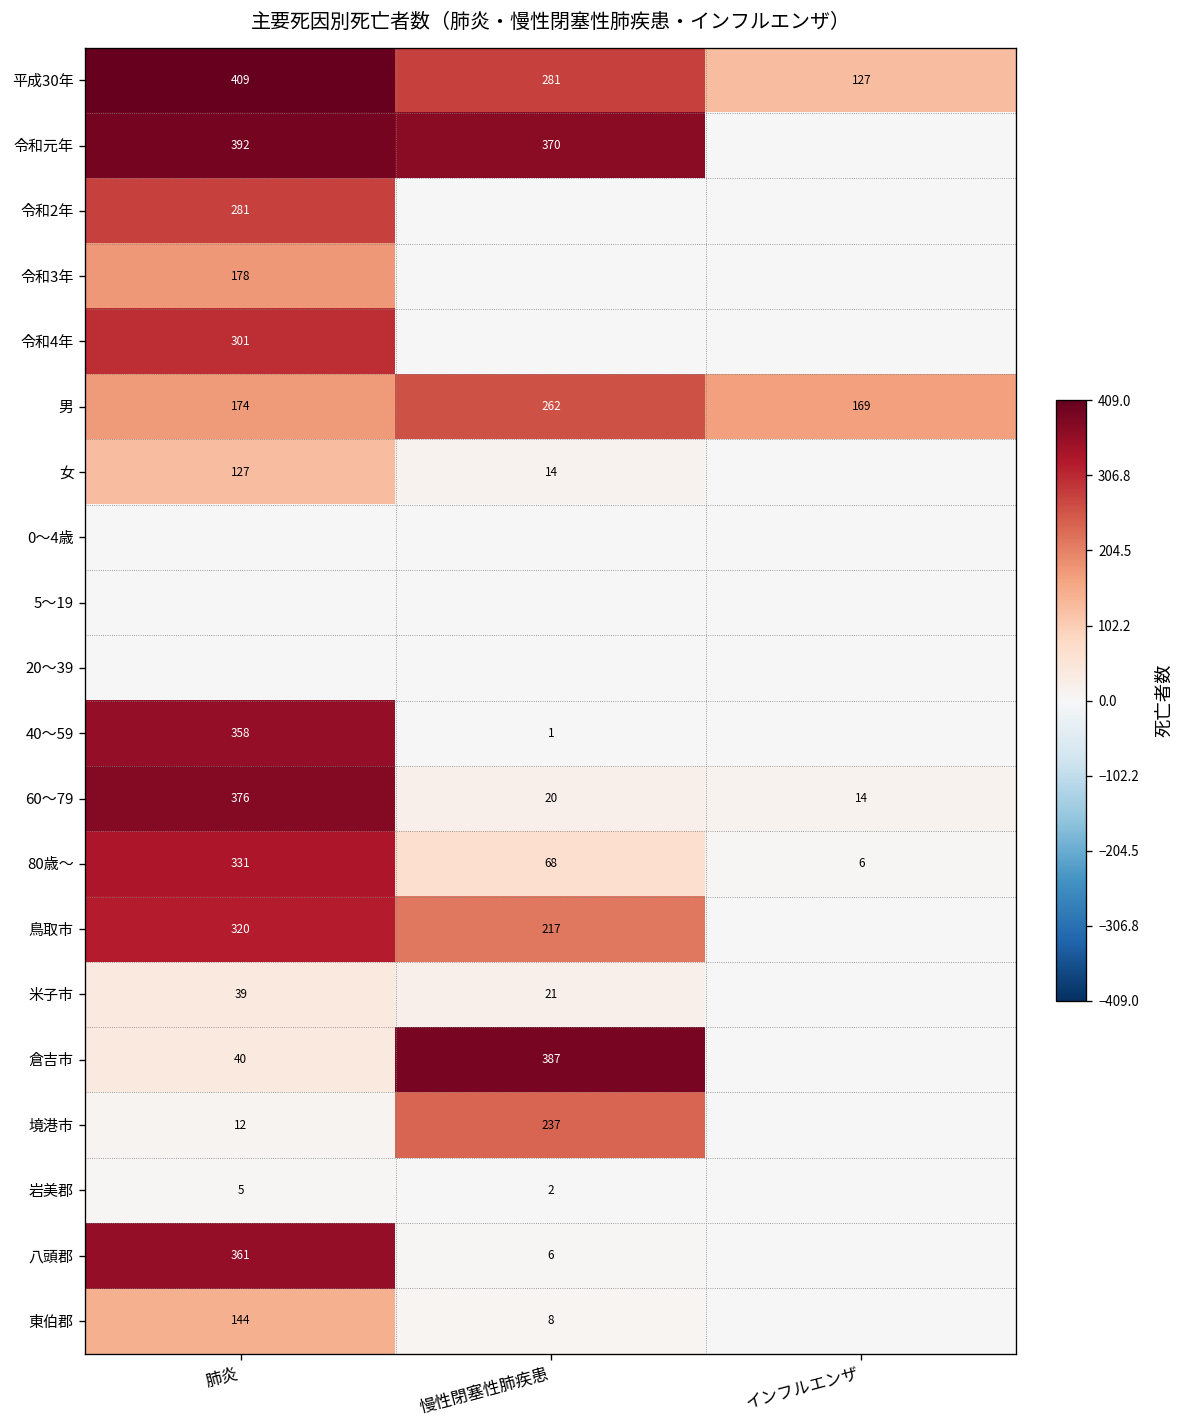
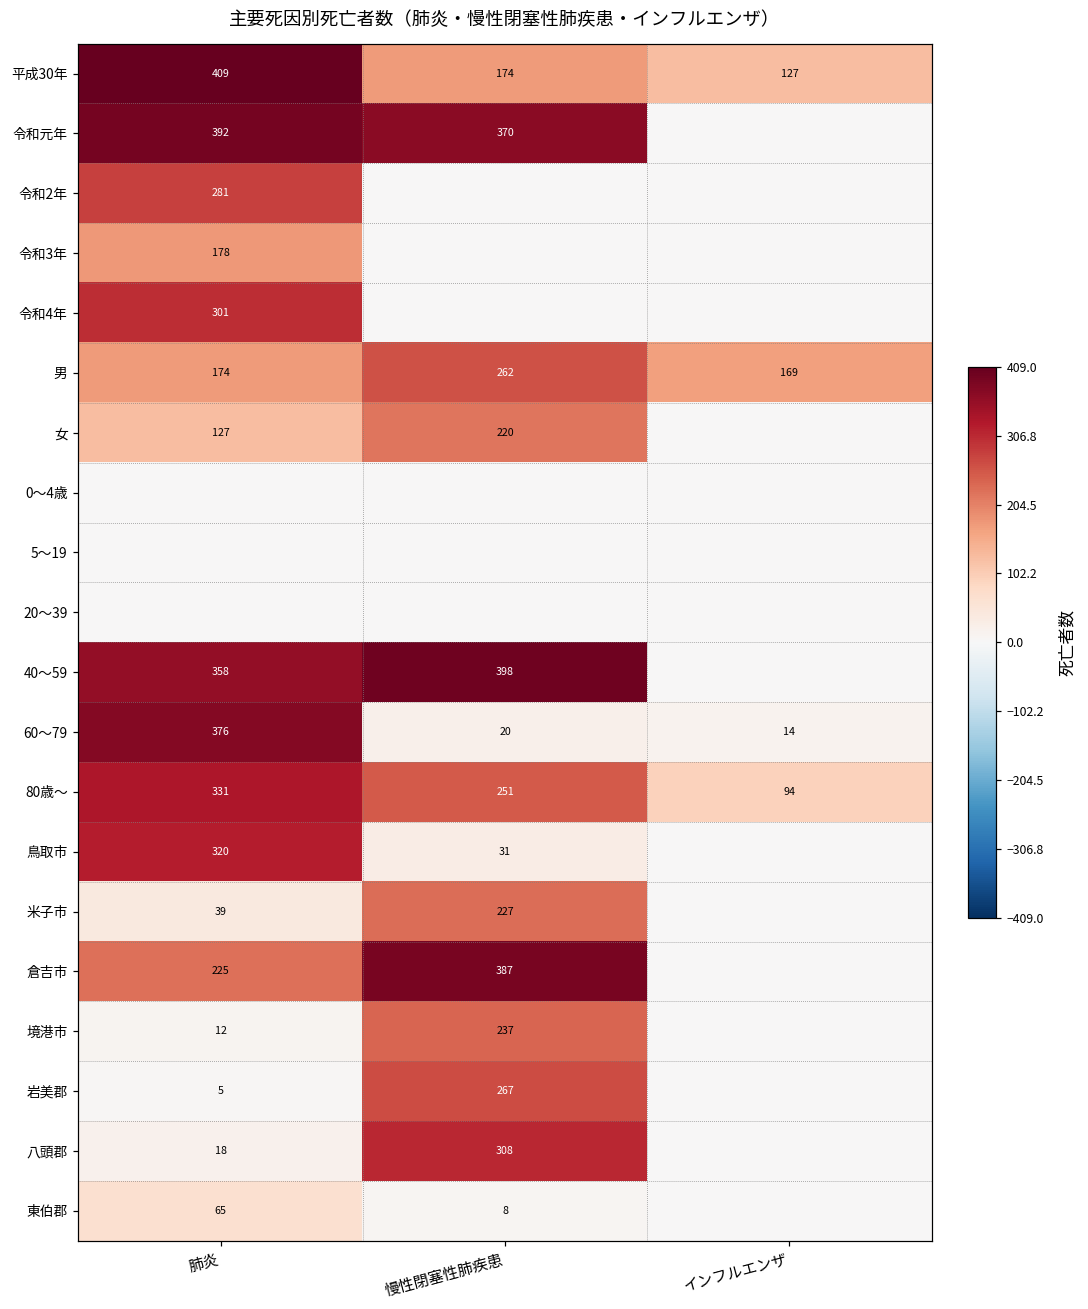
平成30年, 慢性閉塞性肺疾患: 281 -> 174
女, 慢性閉塞性肺疾患: 14 -> 220
40～59, 慢性閉塞性肺疾患: 1 -> 398
80歳～, 慢性閉塞性肺疾患: 68 -> 251
80歳～, インフルエンザ: 6 -> 94
鳥取市, 慢性閉塞性肺疾患: 217 -> 31
米子市, 慢性閉塞性肺疾患: 21 -> 227
倉吉市, 肺炎: 40 -> 225
岩美郡, 慢性閉塞性肺疾患: 2 -> 267
八頭郡, 肺炎: 361 -> 18
八頭郡, 慢性閉塞性肺疾患: 6 -> 308
東伯郡, 肺炎: 144 -> 65
